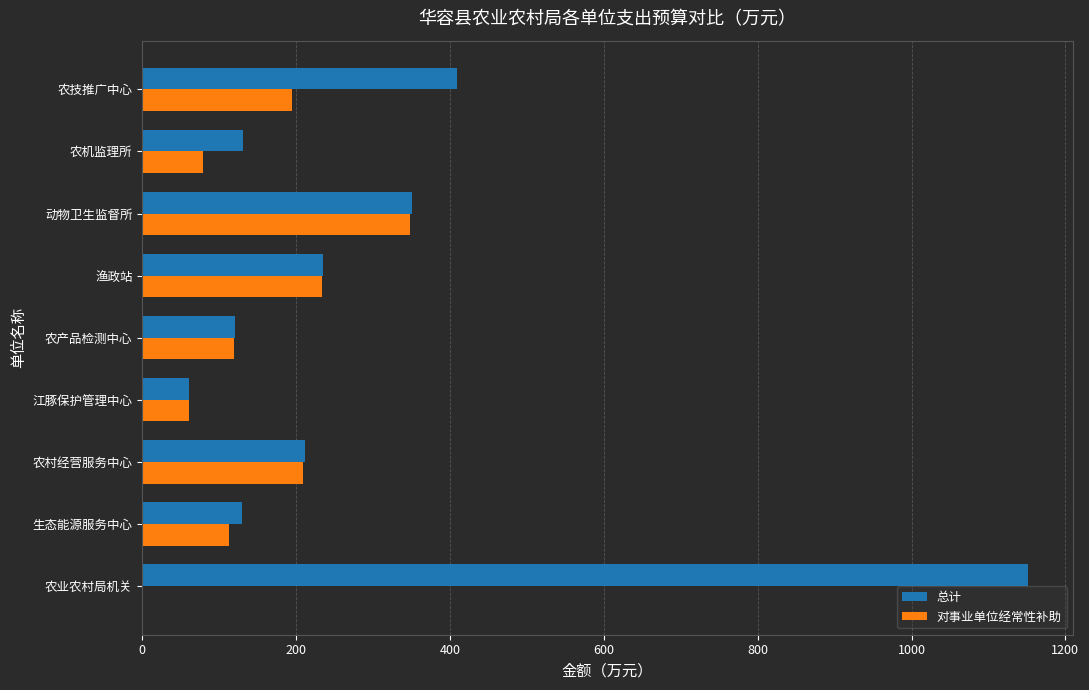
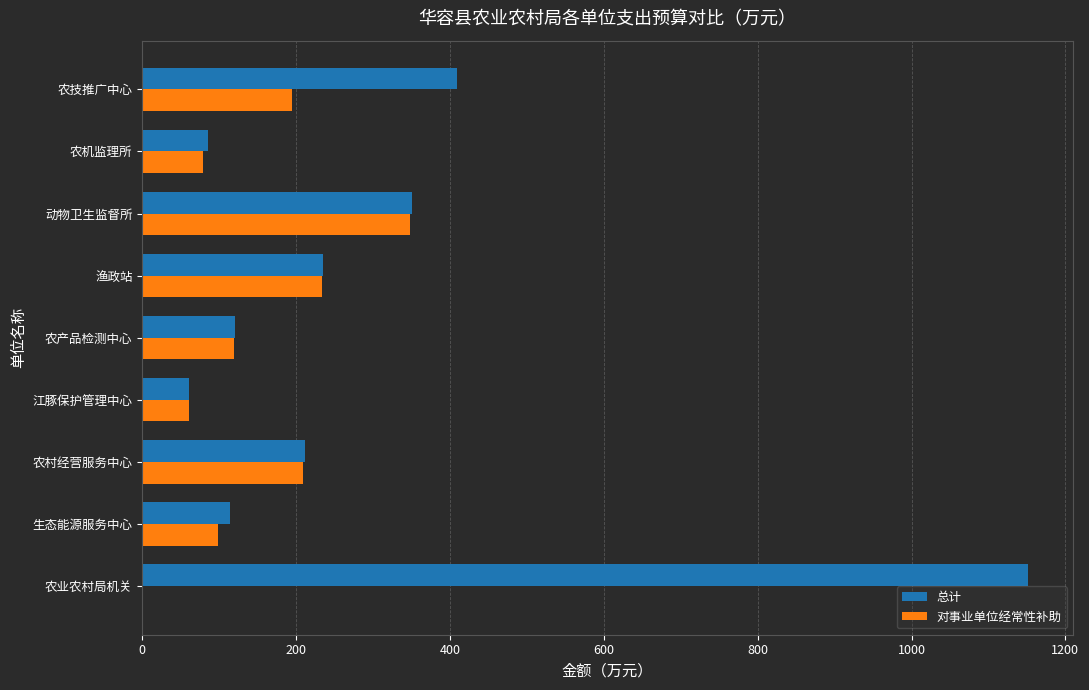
总计, 农机监理所: 130 -> 90
总计, 生态能源服务中心: 130 -> 110
对事业单位经常性补助, 生态能源服务中心: 110 -> 100
